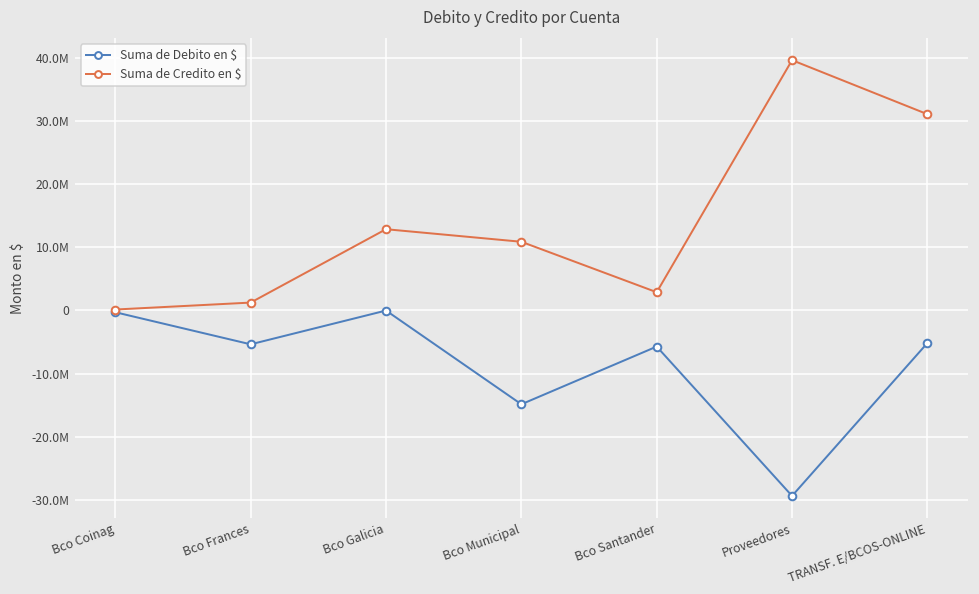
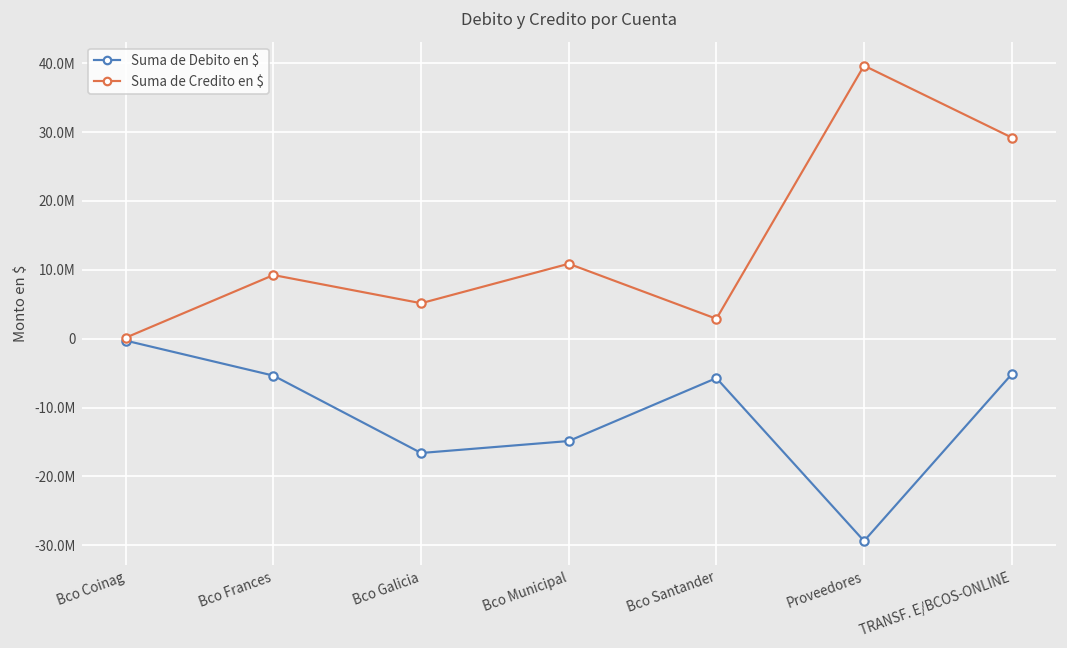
Suma de Credito en $, Bco Frances: 1000000 -> 9000000
Suma de Debito en $, Bco Galicia: 0 -> -17000000
Suma de Credito en $, Bco Galicia: 13000000 -> 5000000
Suma de Credito en $, TRANSF. E/BCOS-ONLINE: 31000000 -> 29000000
